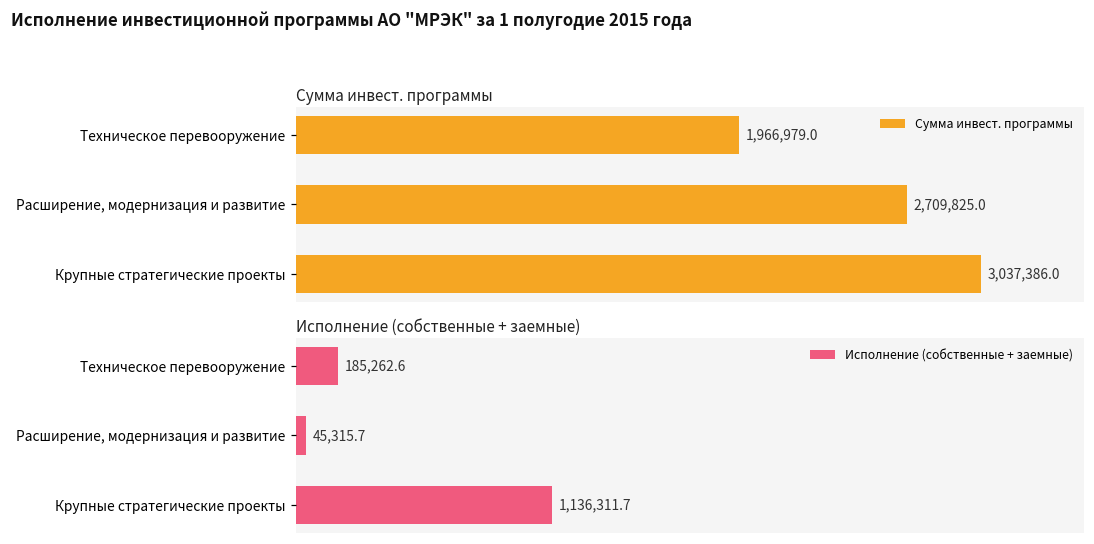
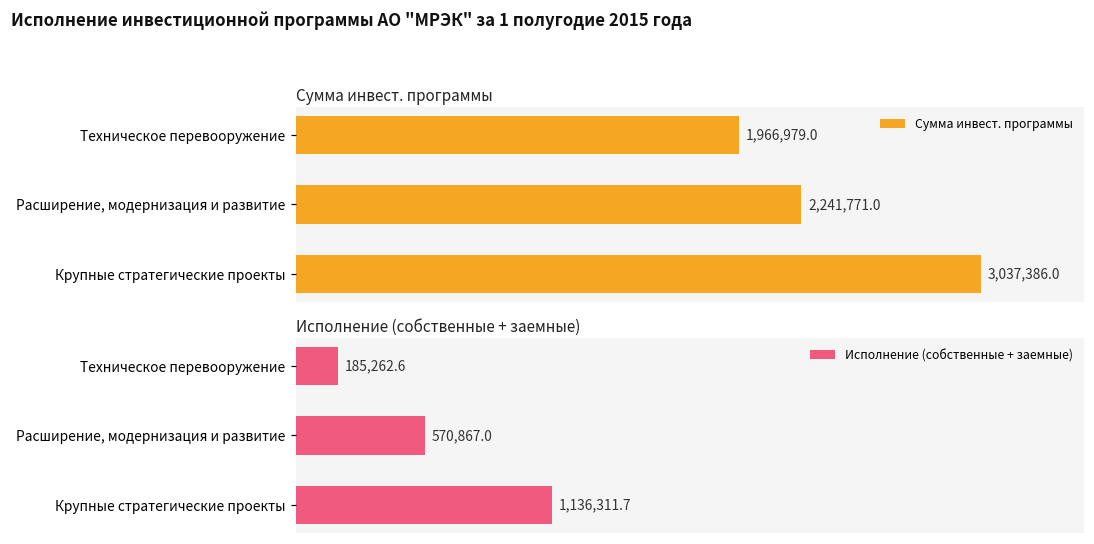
Сумма инвест. программы, Расширение, модернизация и развитие: 2,709,825.0 -> 2,241,771.0
Исполнение (собственные + заемные), Расширение, модернизация и развитие: 45,315.7 -> 570,867.0
